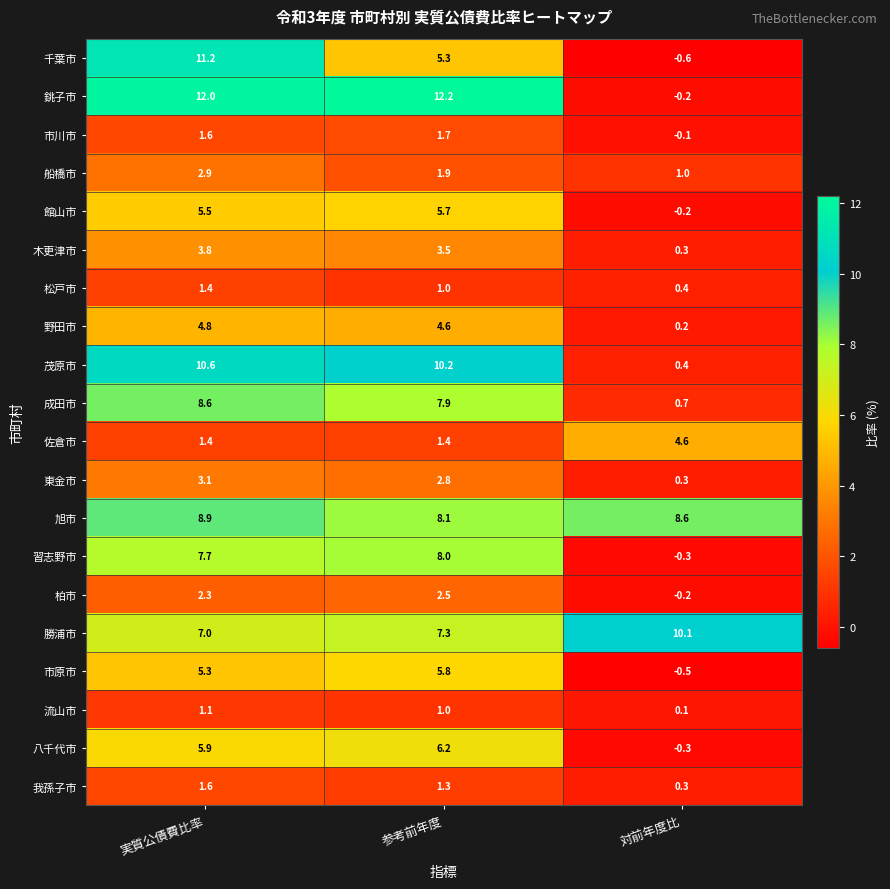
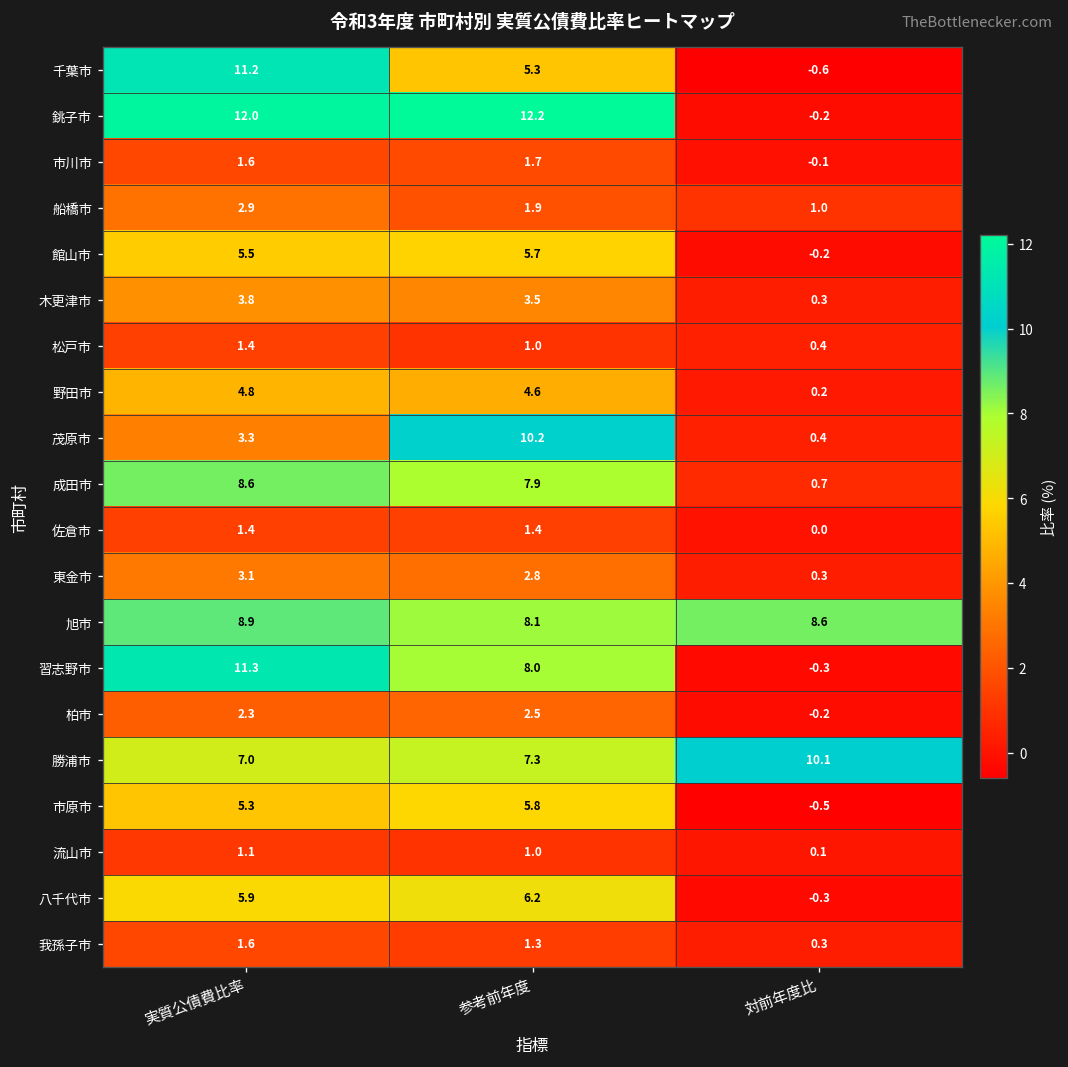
茂原市, 実質公債費比率: 10.6 -> 3.3
佐倉市, 対前年度比: 4.6 -> 0.0
習志野市, 実質公債費比率: 7.7 -> 11.3
